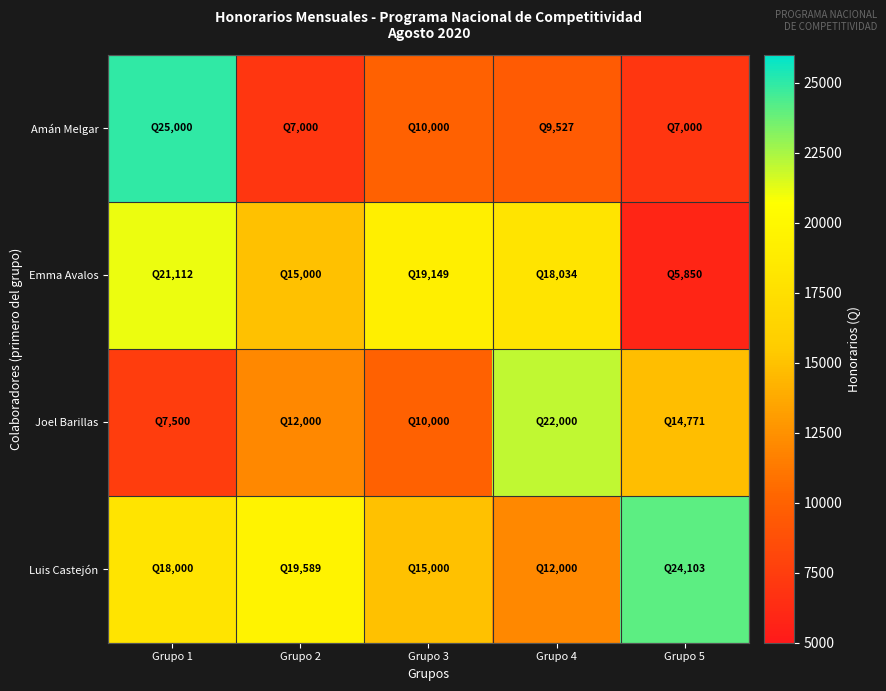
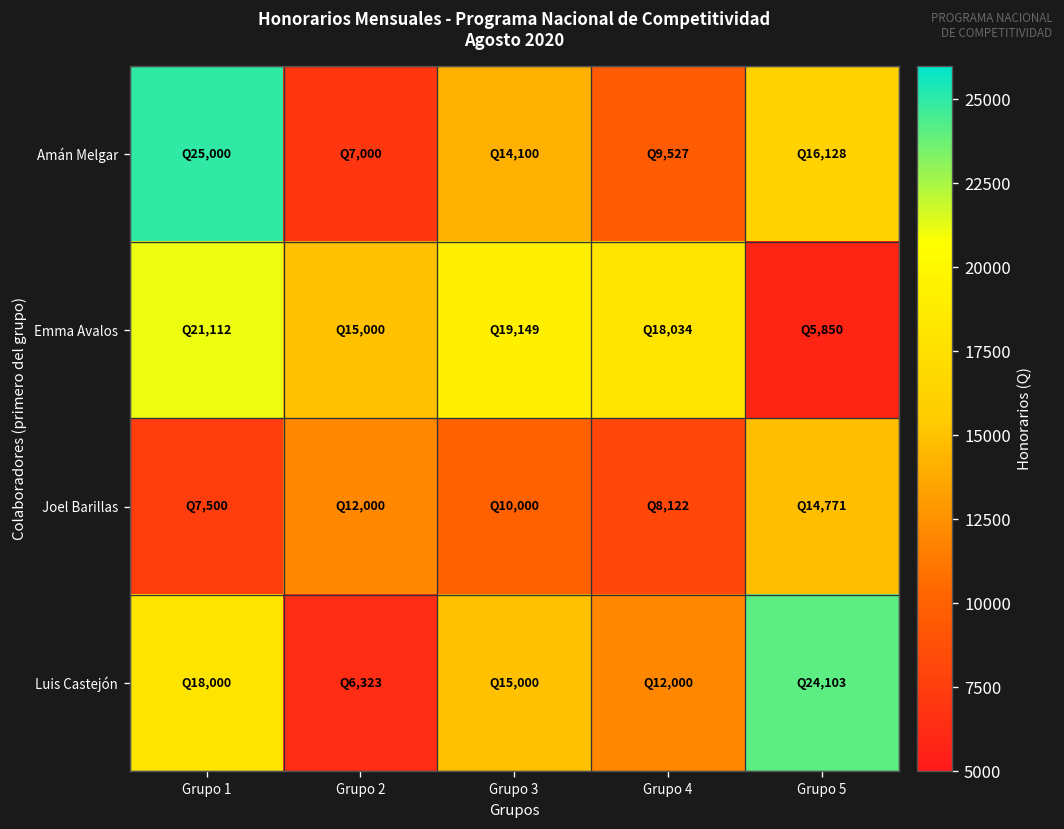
Amán Melgar, Grupo 3: 10,000 -> 14,100
Amán Melgar, Grupo 5: 7,000 -> 16,128
Joel Barillas, Grupo 4: 22,000 -> 8,122
Luis Castejón, Grupo 2: 19,589 -> 6,323
